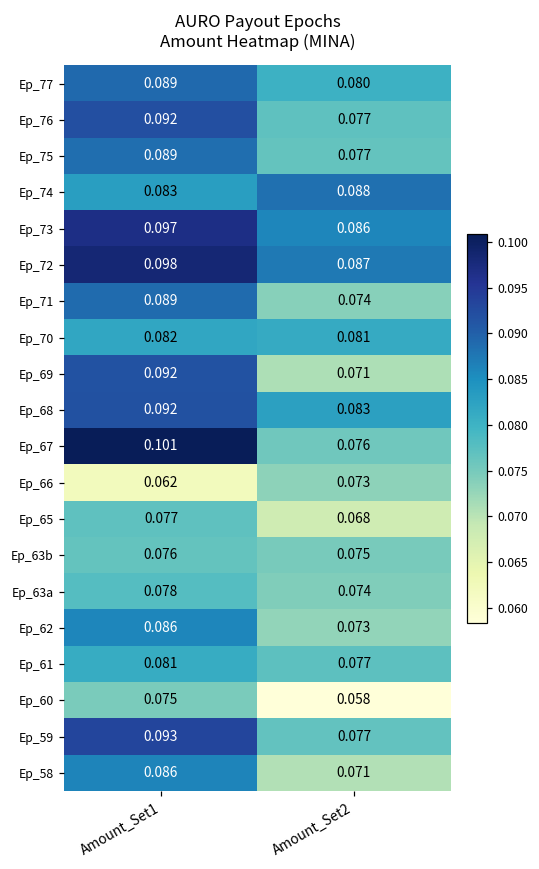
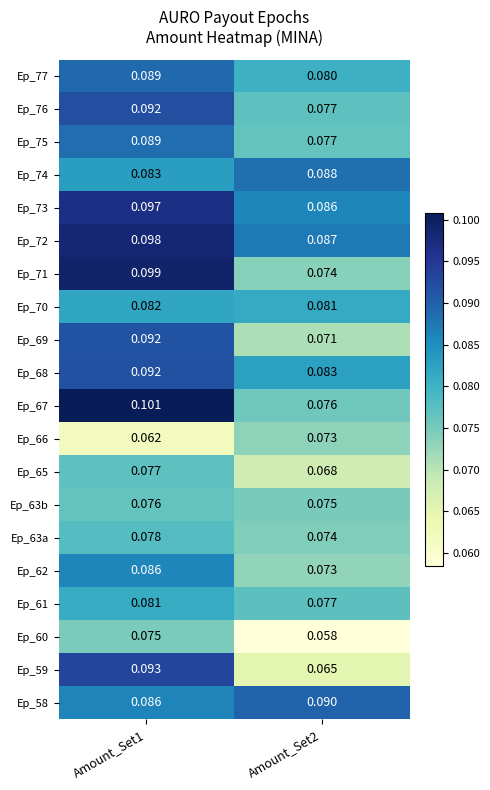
Ep_71, Amount_Set1: 0.089 -> 0.099
Ep_59, Amount_Set2: 0.077 -> 0.065
Ep_58, Amount_Set2: 0.071 -> 0.090
